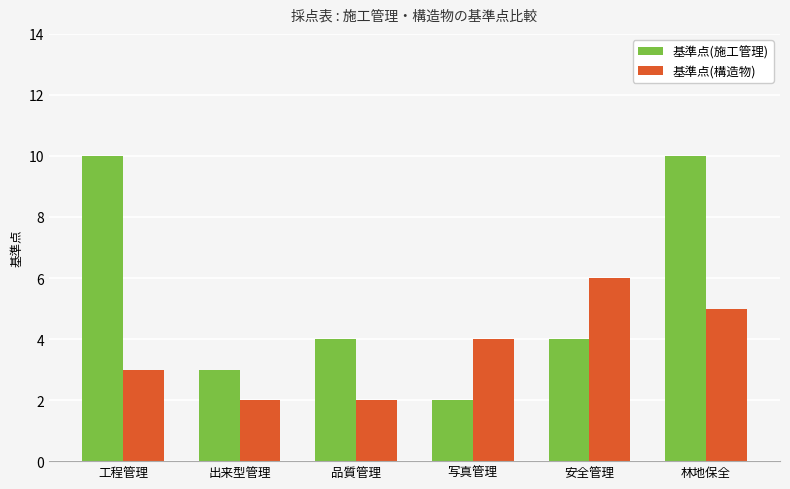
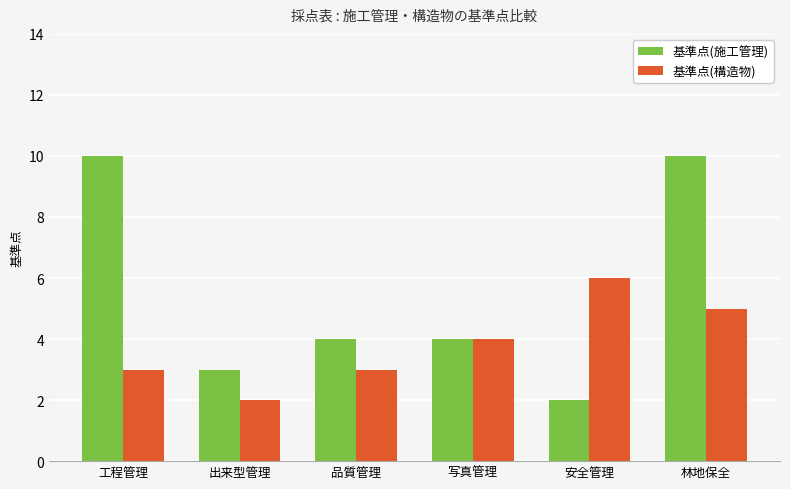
基準点(構造物), 品質管理: 2 -> 3
基準点(施工管理), 写真管理: 2 -> 4
基準点(施工管理), 安全管理: 4 -> 2
